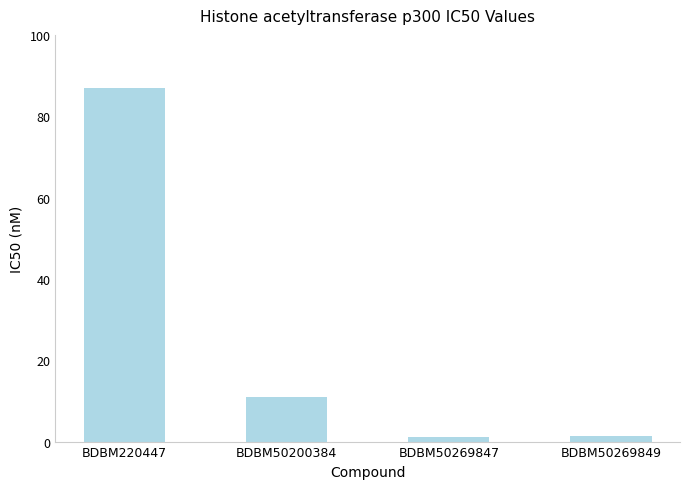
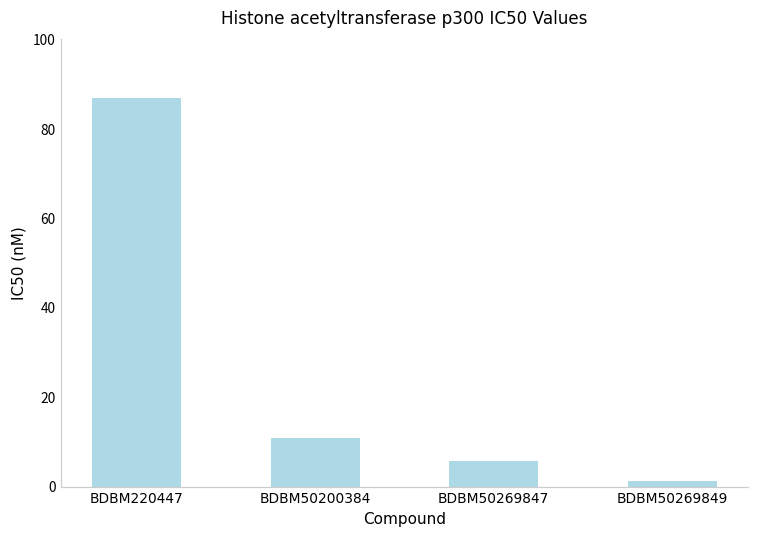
BDBM50269847: 1 -> 6
